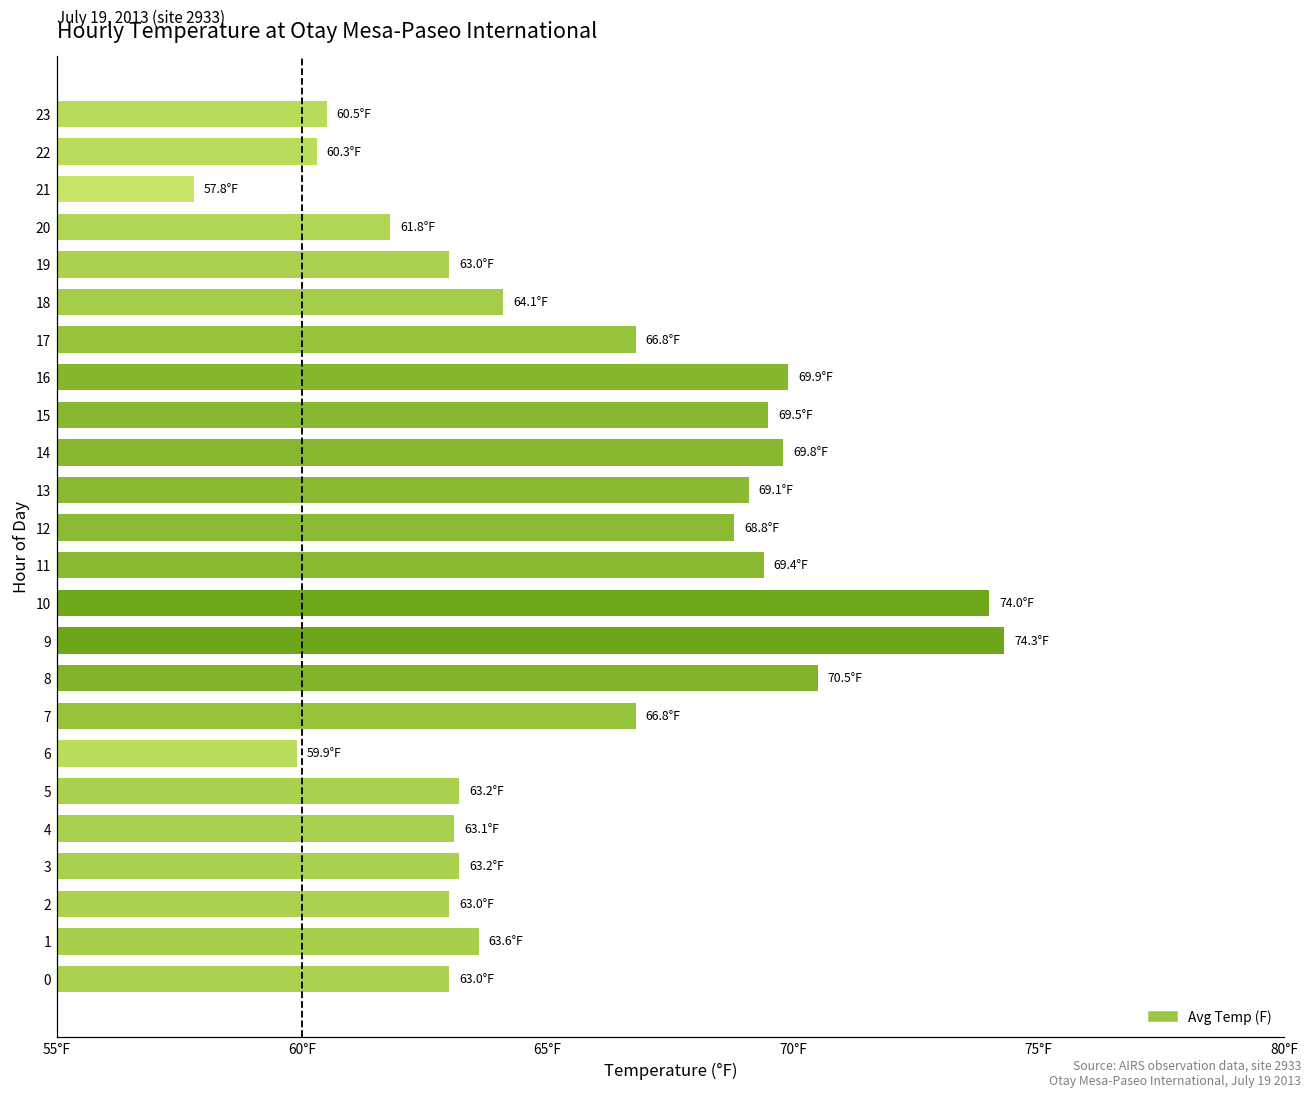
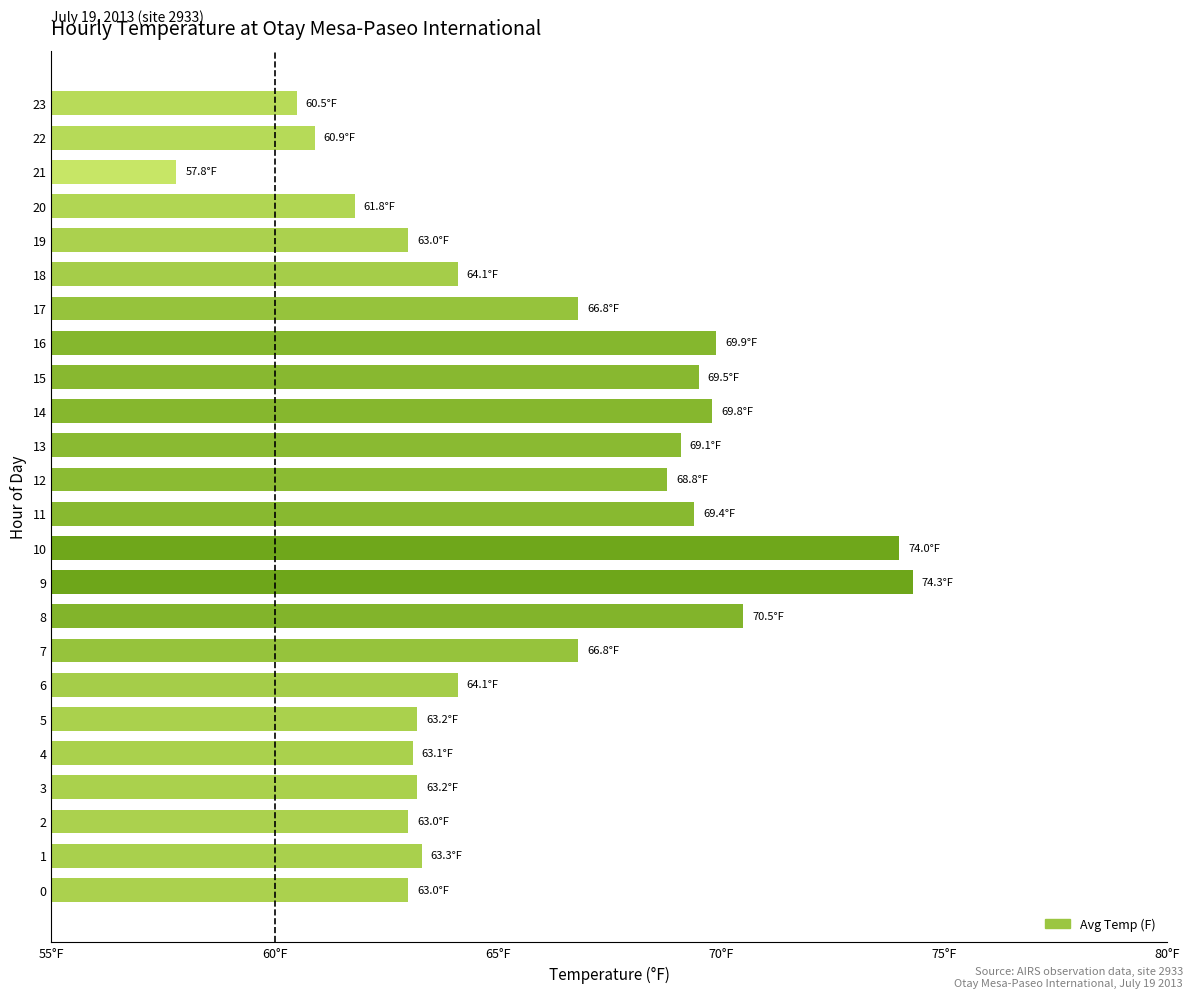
22: 60.3°F -> 60.9°F
6: 59.9°F -> 64.1°F
1: 63.6°F -> 63.3°F
